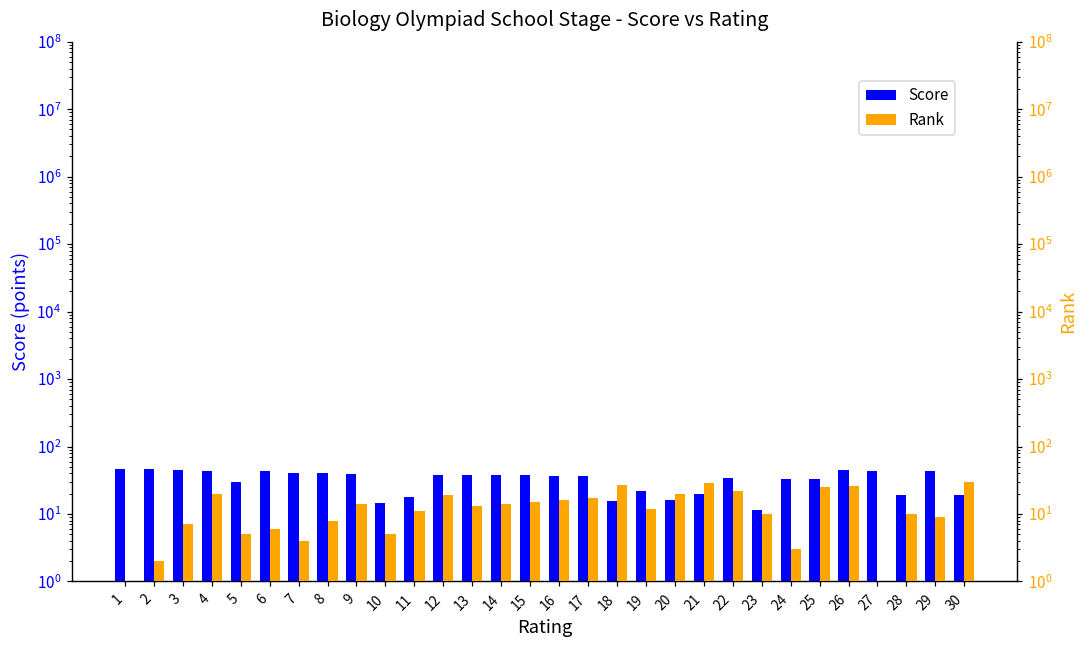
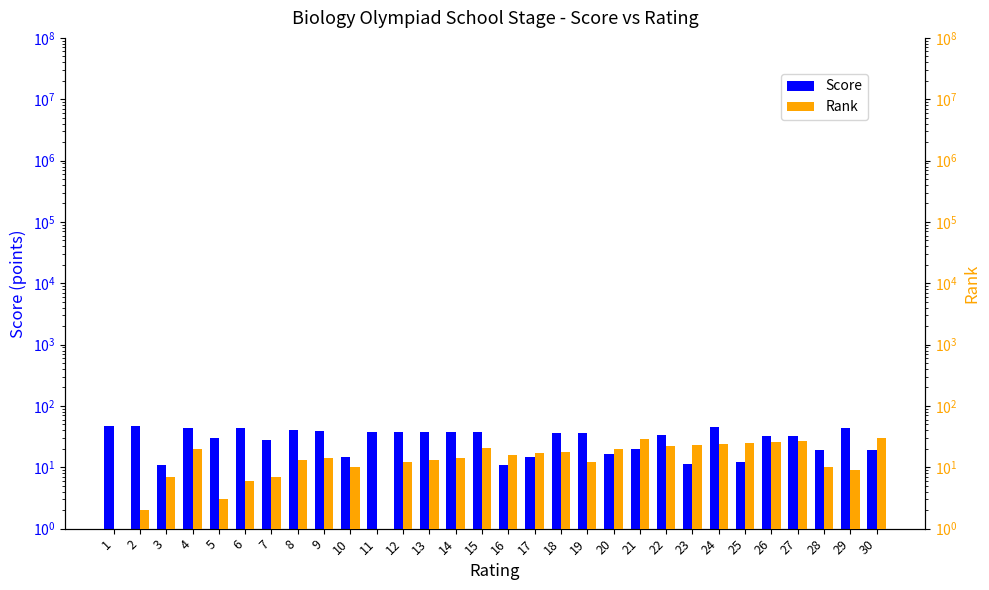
Score, 3: 40 -> 11
Score, 7: 40 -> 30
Score, 11: 18 -> 40
Score, 16: 40 -> 11
Score, 17: 40 -> 15
Score, 18: 16 -> 40
Score, 19: 22 -> 40
Score, 24: 30 -> 50
Score, 25: 30 -> 12
Score, 26: 50 -> 30
Score, 27: 40 -> 30
Rank, 5: 5 -> 3
Rank, 7: 4 -> 7
Rank, 8: 8 -> 13
Rank, 10: 5 -> 10
Rank, 11: 11 -> 1
Rank, 12: 19 -> 12
Rank, 15: 15 -> 21
Rank, 18: 30 -> 18
Rank, 23: 10 -> 23
Rank, 24: 3 -> 24
Rank, 27: 1 -> 30
